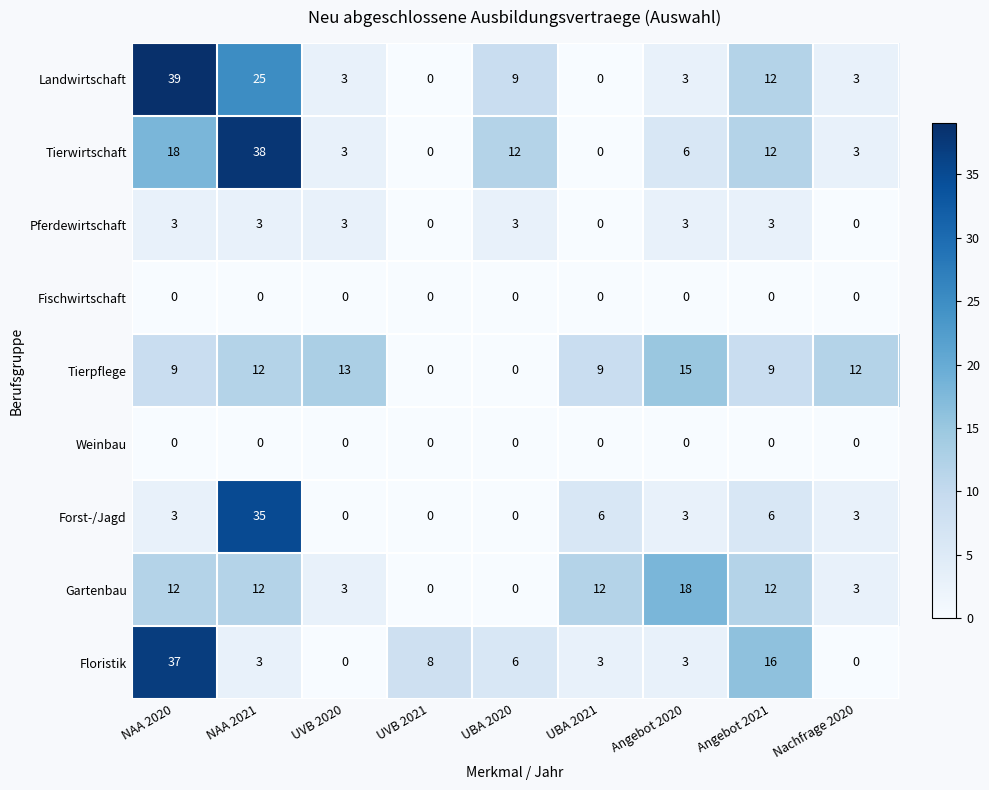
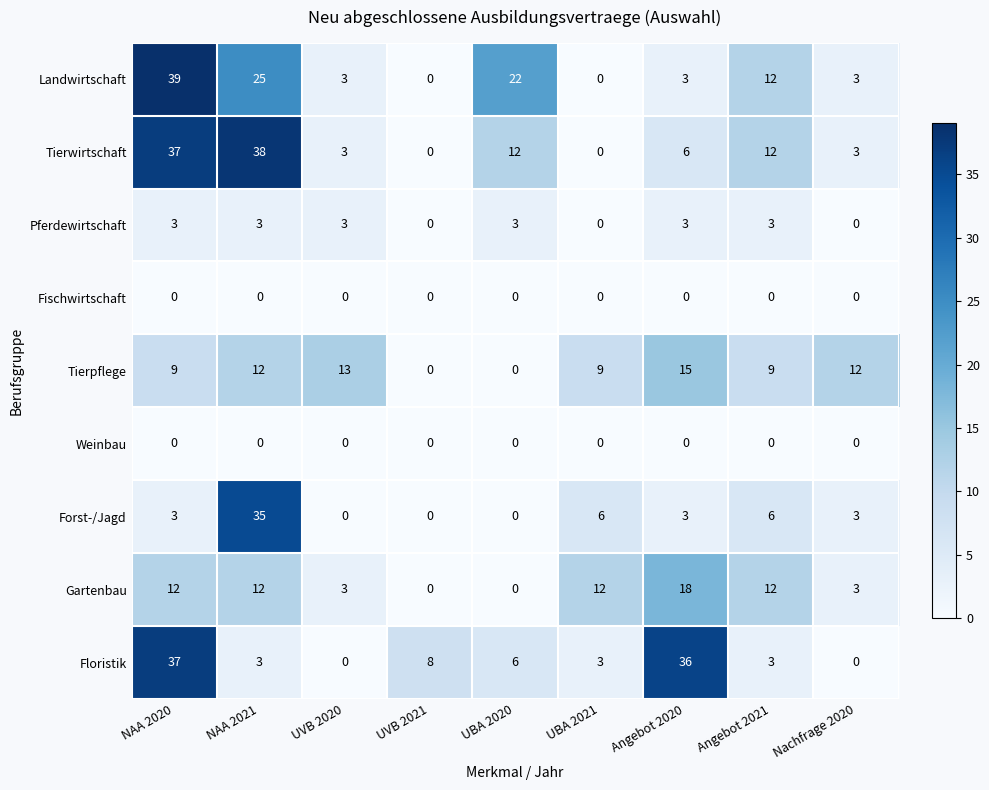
Landwirtschaft, UBA 2020: 9 -> 22
Tierwirtschaft, NAA 2020: 18 -> 37
Floristik, Angebot 2020: 3 -> 36
Floristik, Angebot 2021: 16 -> 3
